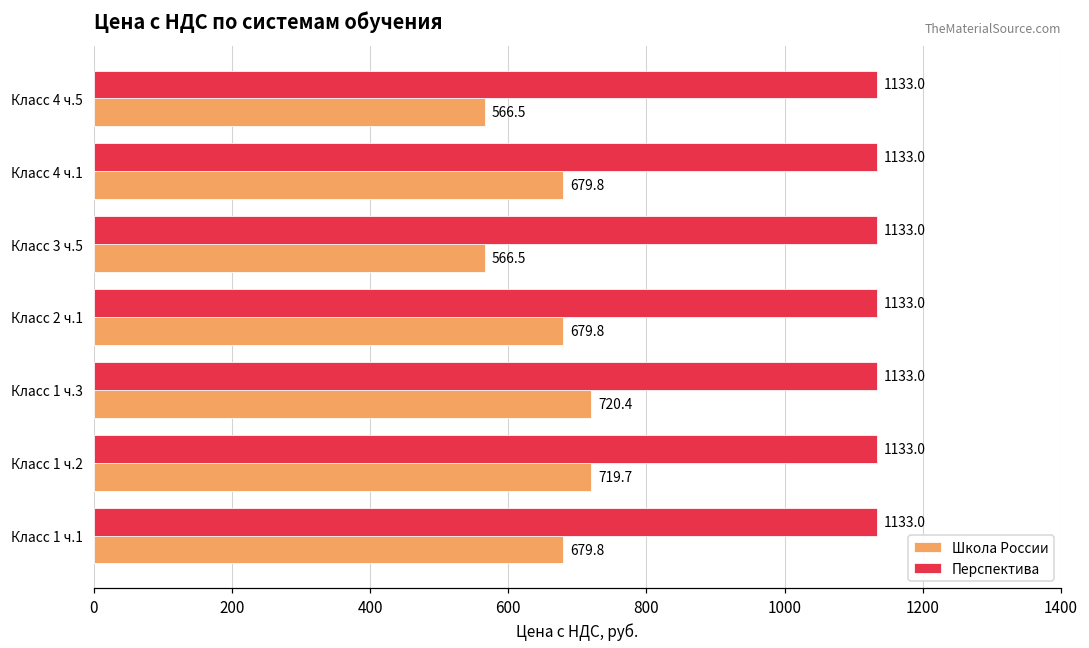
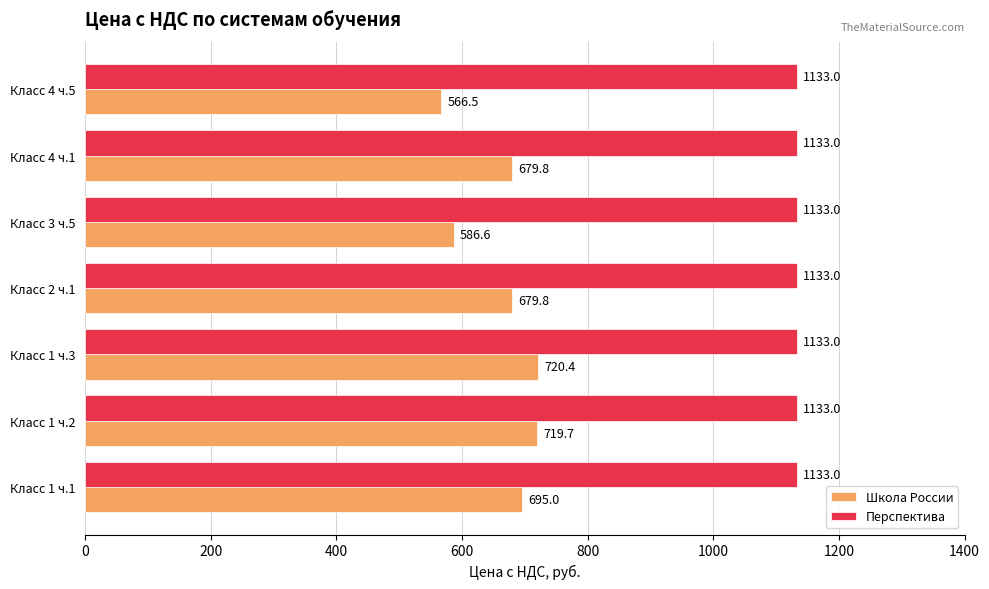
Школа России, Класс 3 ч.5: 566.5 -> 586.6
Школа России, Класс 1 ч.1: 679.8 -> 695.0
